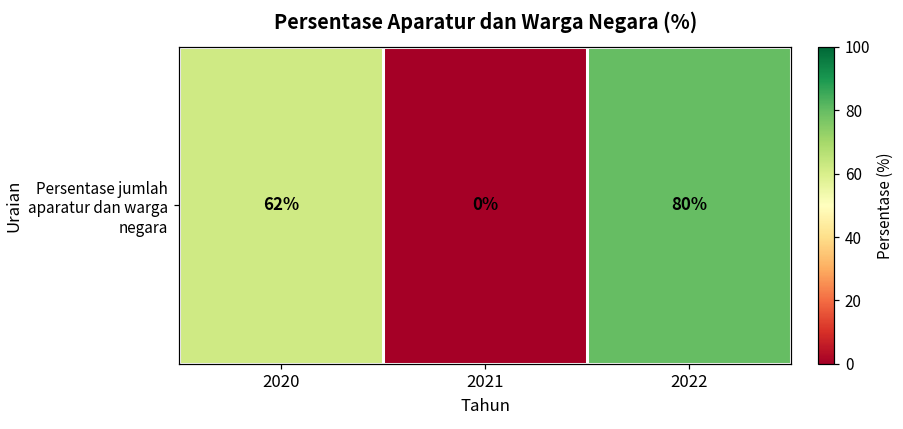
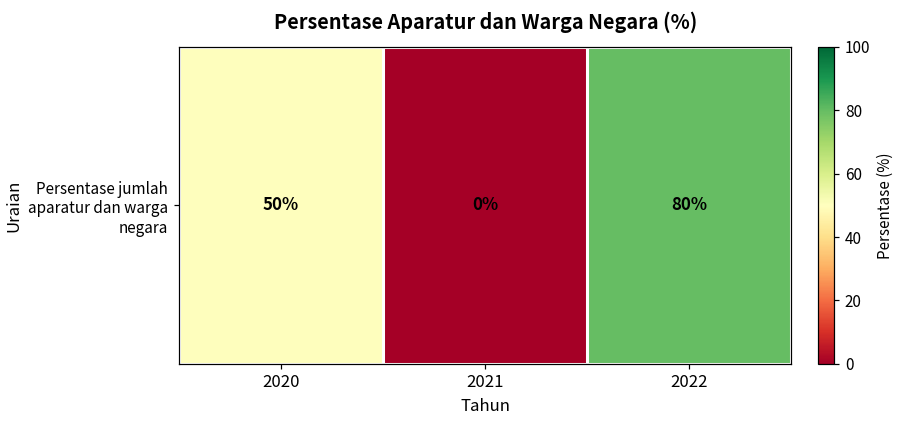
Persentase jumlah aparatur dan warga negara, 2020: 62% -> 50%
